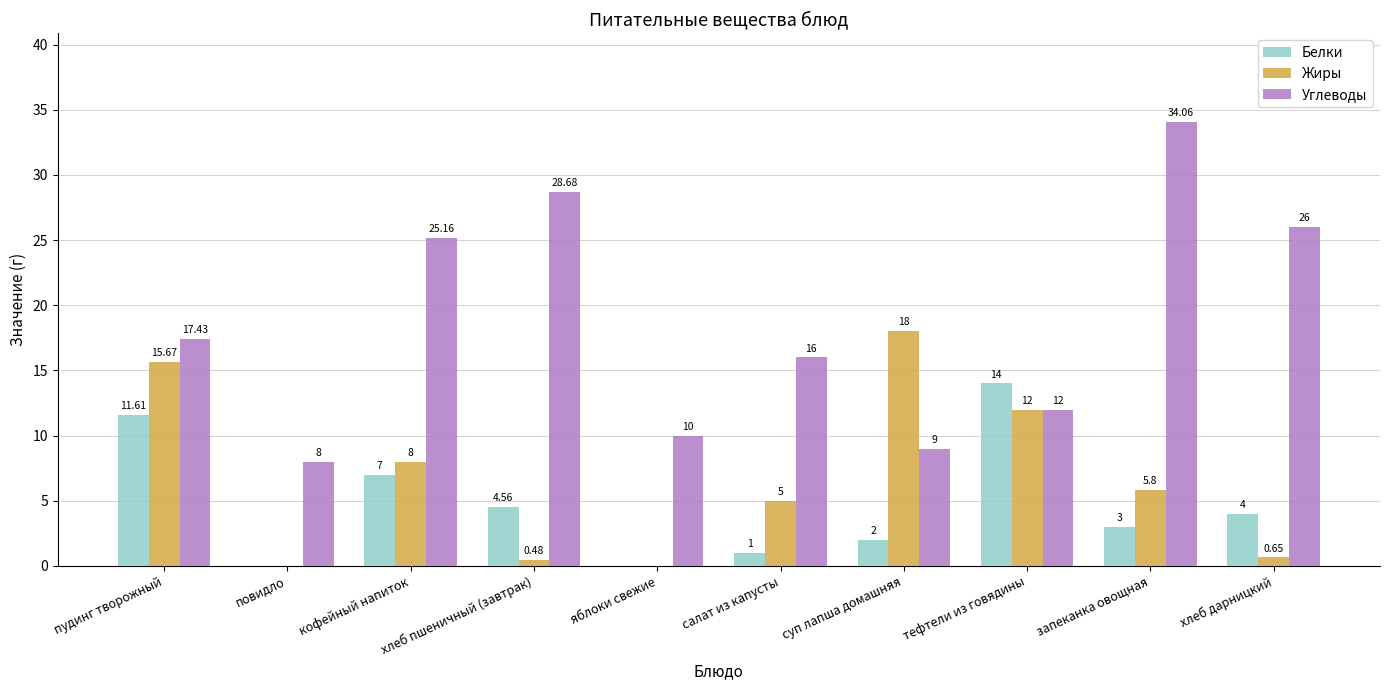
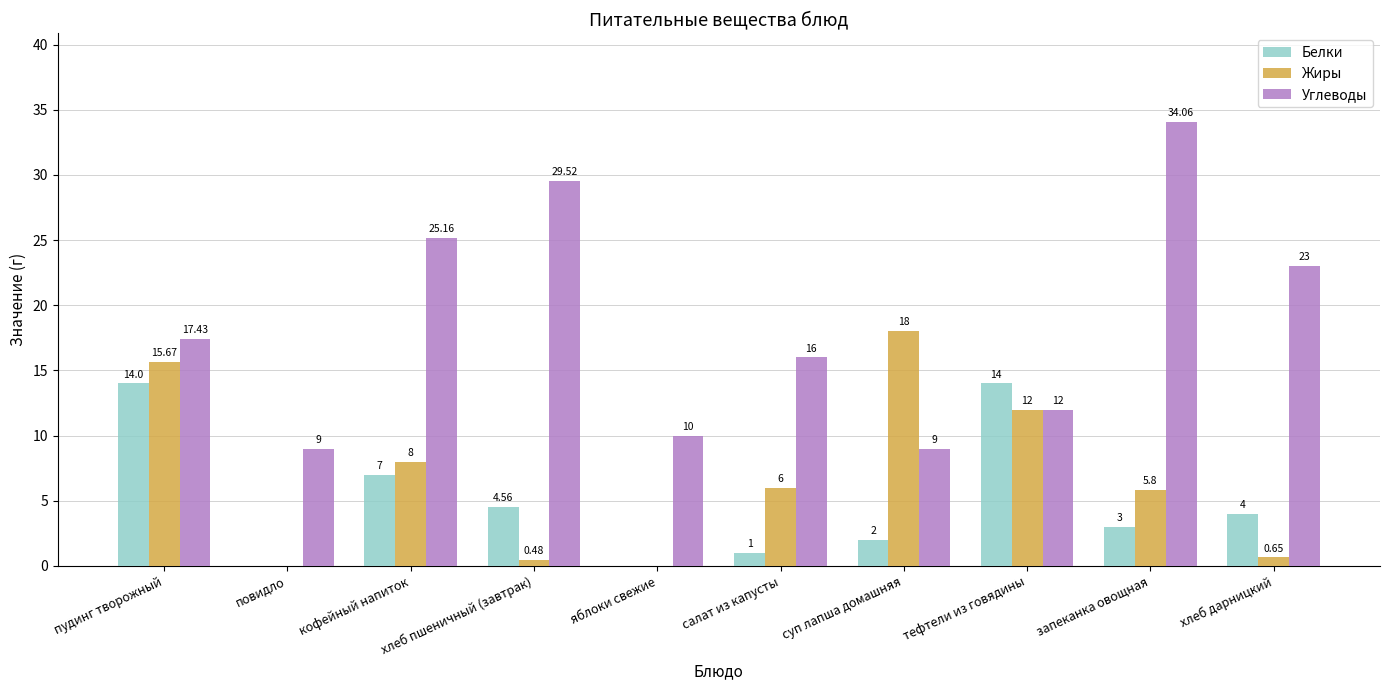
Белки, пудинг творожный: 11.61 -> 14.0
Углеводы, повидло: 8 -> 9
Углеводы, хлеб пшеничный (завтрак): 28.68 -> 29.52
Жиры, салат из капусты: 5 -> 6
Углеводы, хлеб дарницкий: 26 -> 23
